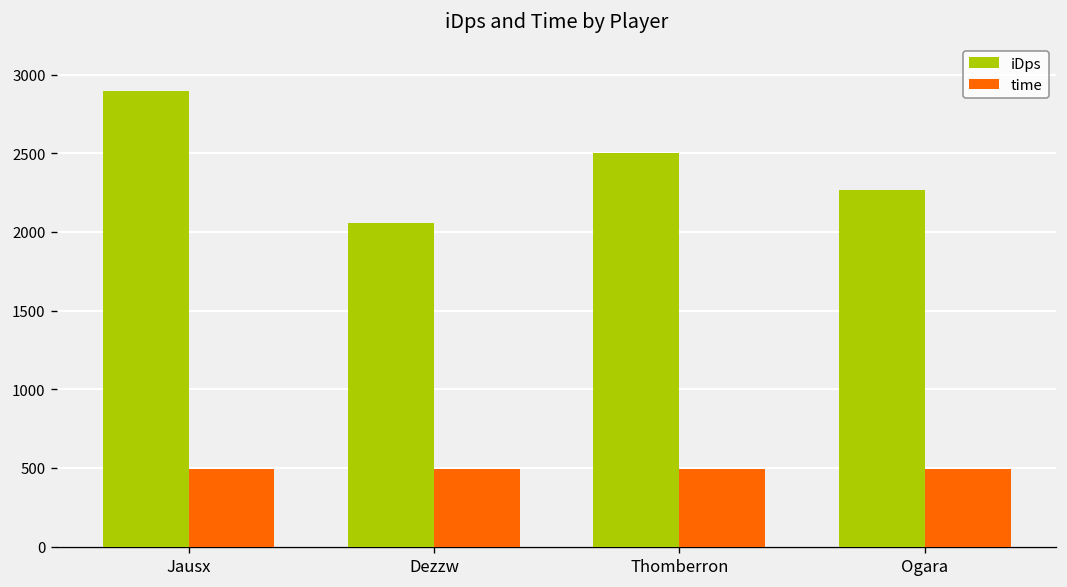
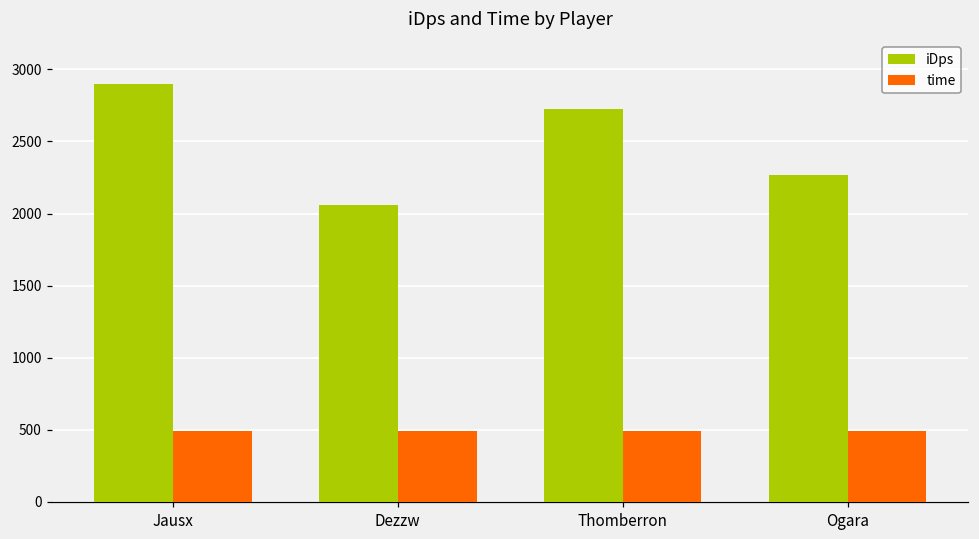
iDps, Thomberron: 2500 -> 2720
